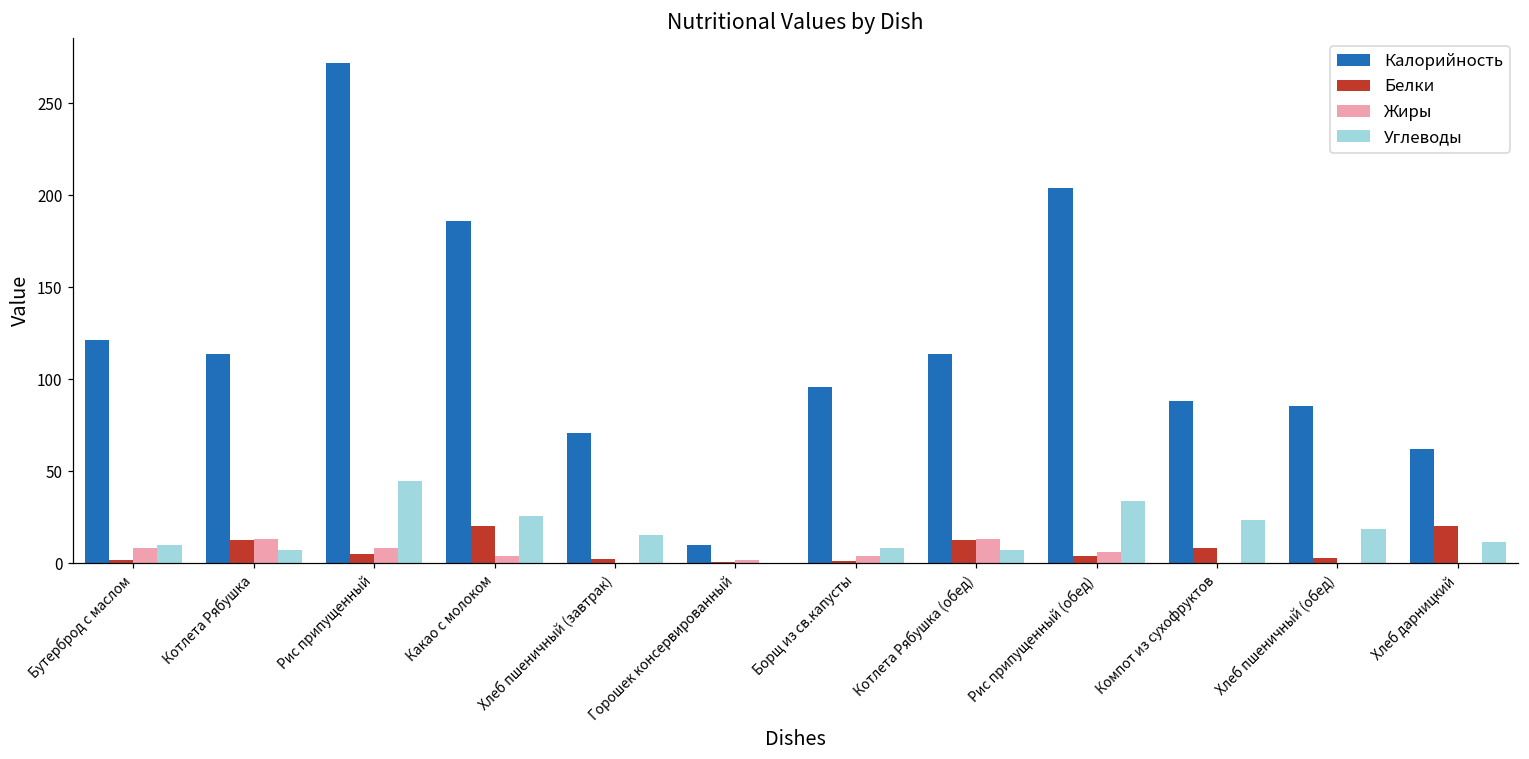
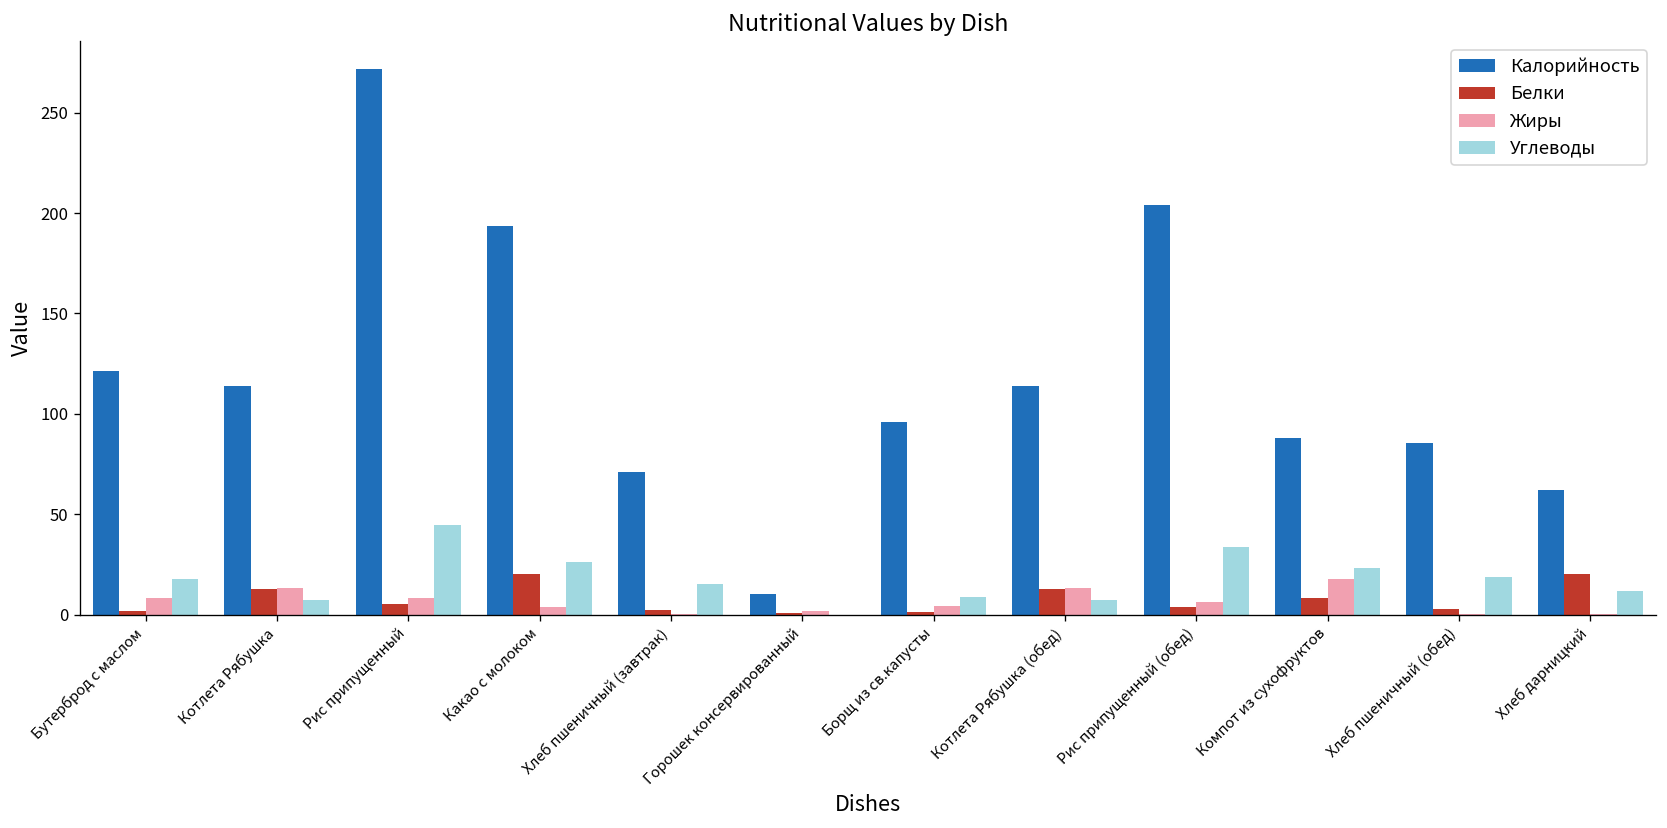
Углеводы, Бутерброд с маслом: 10 -> 18
Калорийность, Какао с молоком: 186 -> 193
Жиры, Компот из сухофруктов: 0 -> 18
